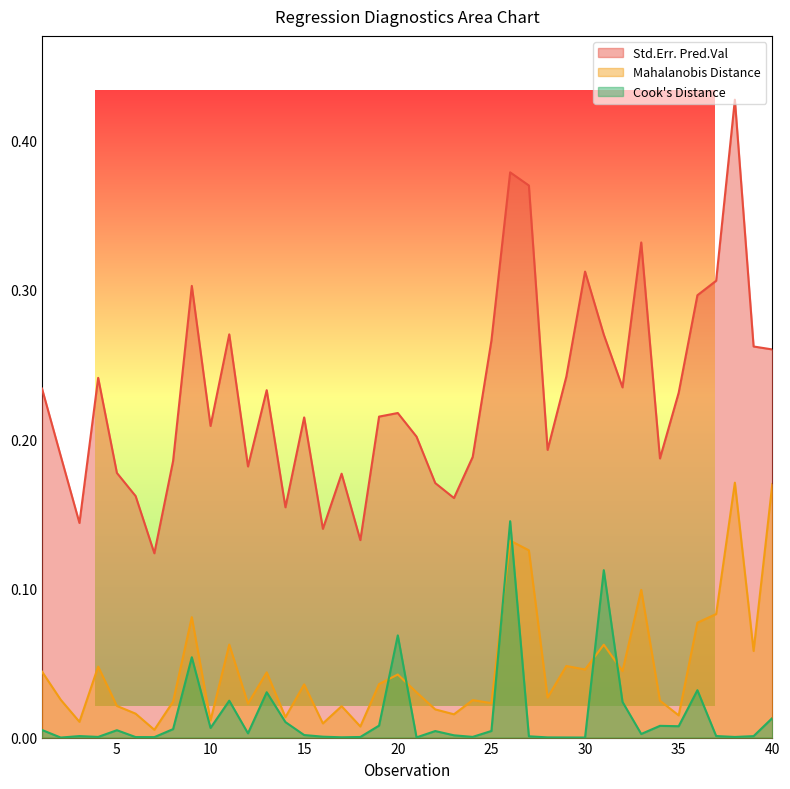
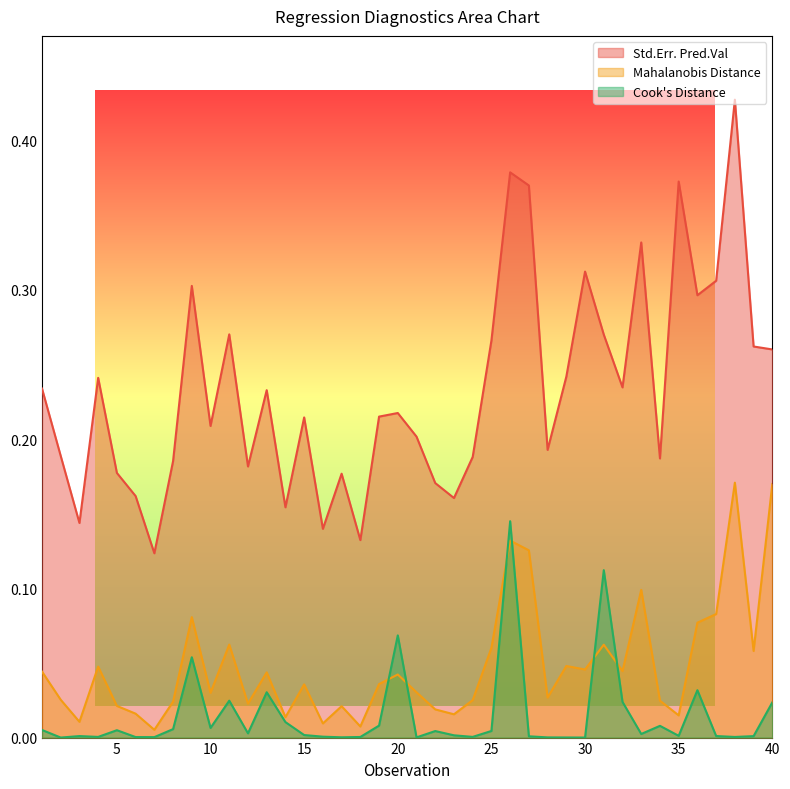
Mahalanobis Distance, 10: 0.011 -> 0.030
Mahalanobis Distance, 25: 0.023 -> 0.060
Std.Err. Pred.Val, 35: 0.231 -> 0.373
Cook's Distance, 35: 0.008 -> 0.001
Cook's Distance, 40: 0.013 -> 0.024
